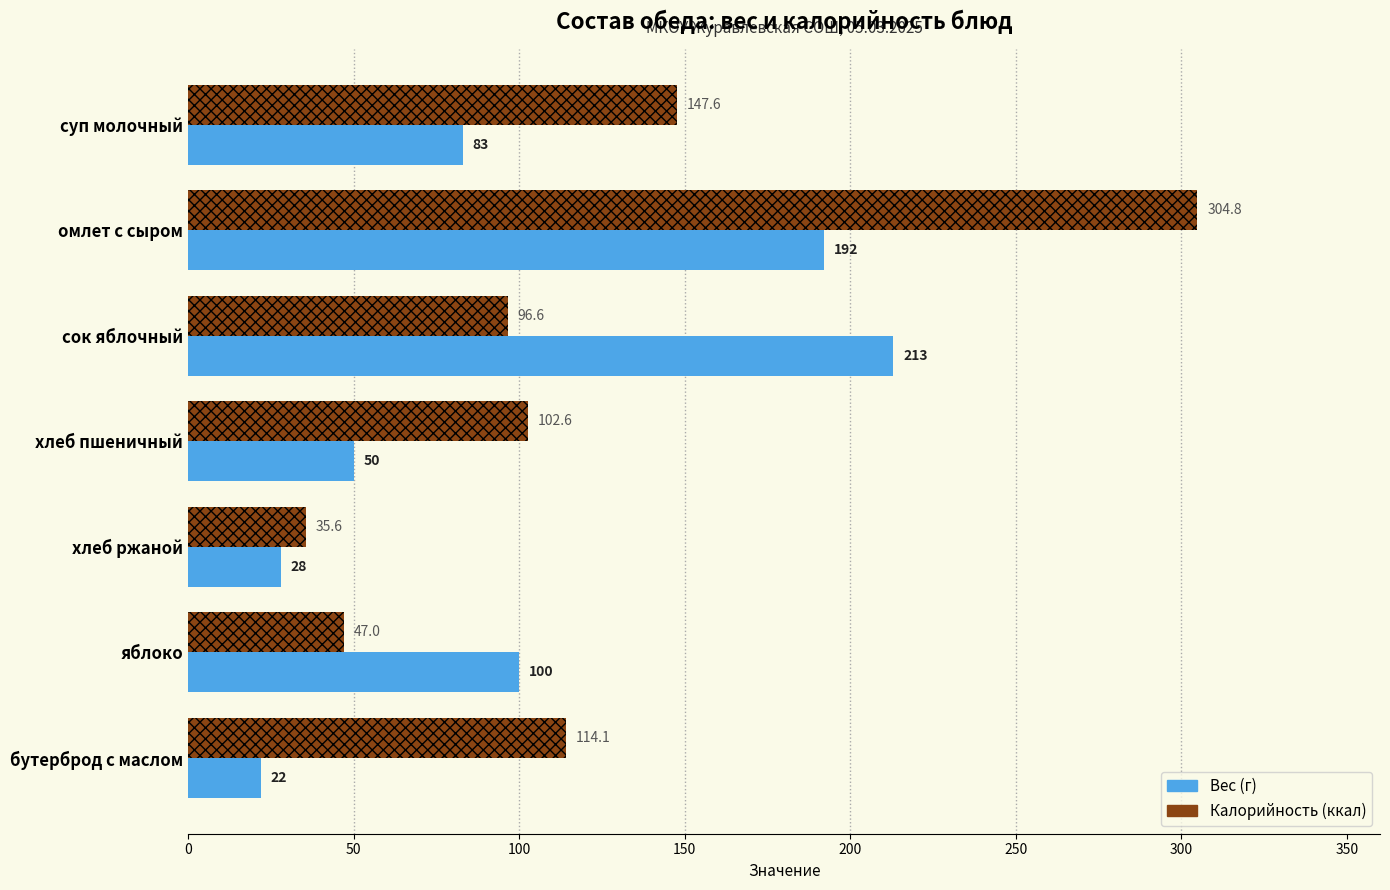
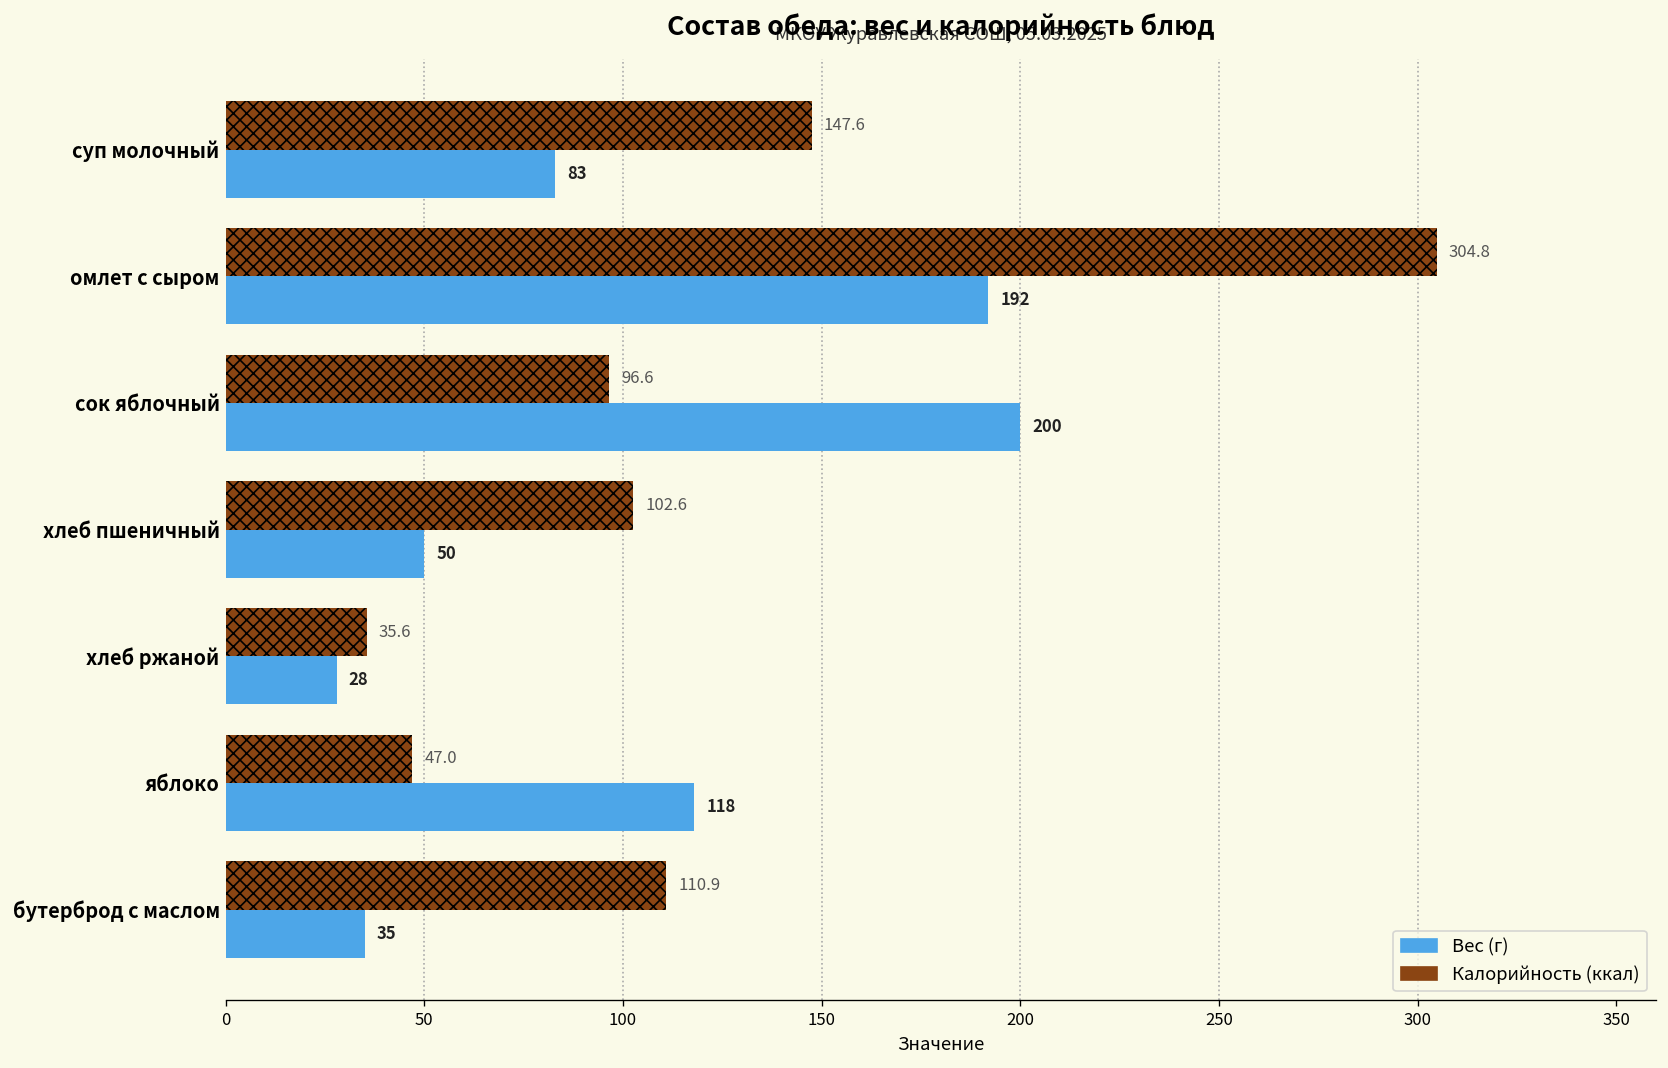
Вес (г), сок яблочный: 213 -> 200
Вес (г), яблоко: 100 -> 118
Калорийность (ккал), бутерброд с маслом: 114.1 -> 110.9
Вес (г), бутерброд с маслом: 22 -> 35
